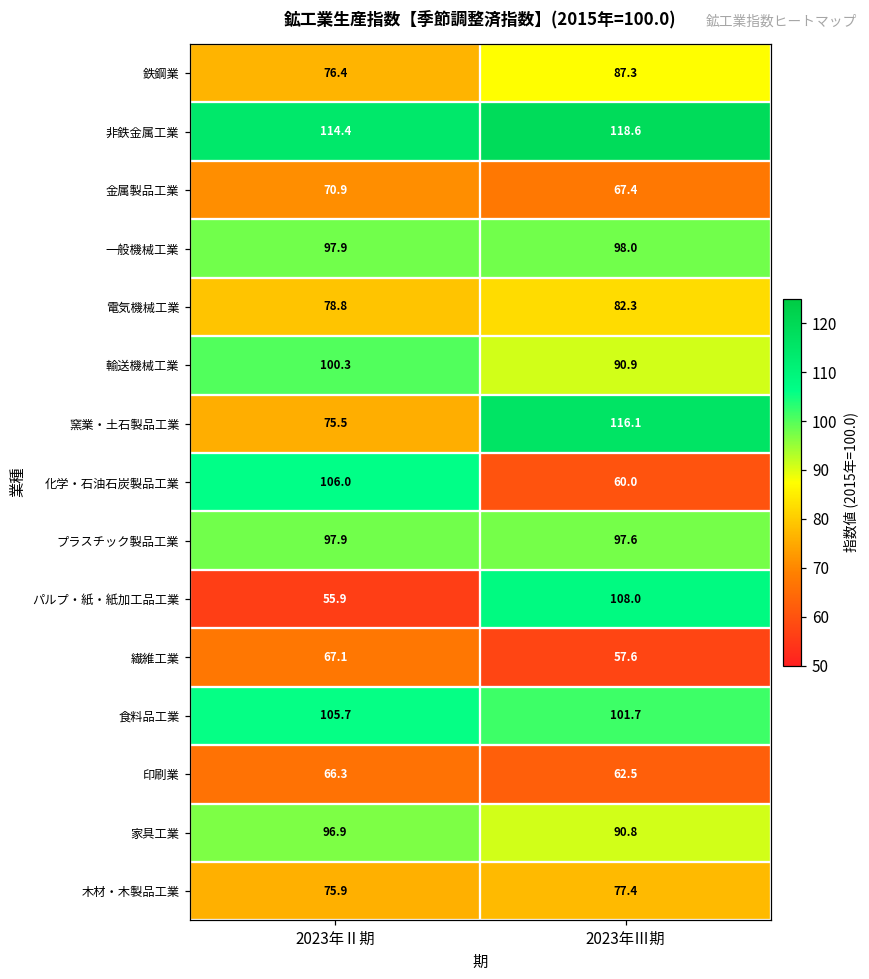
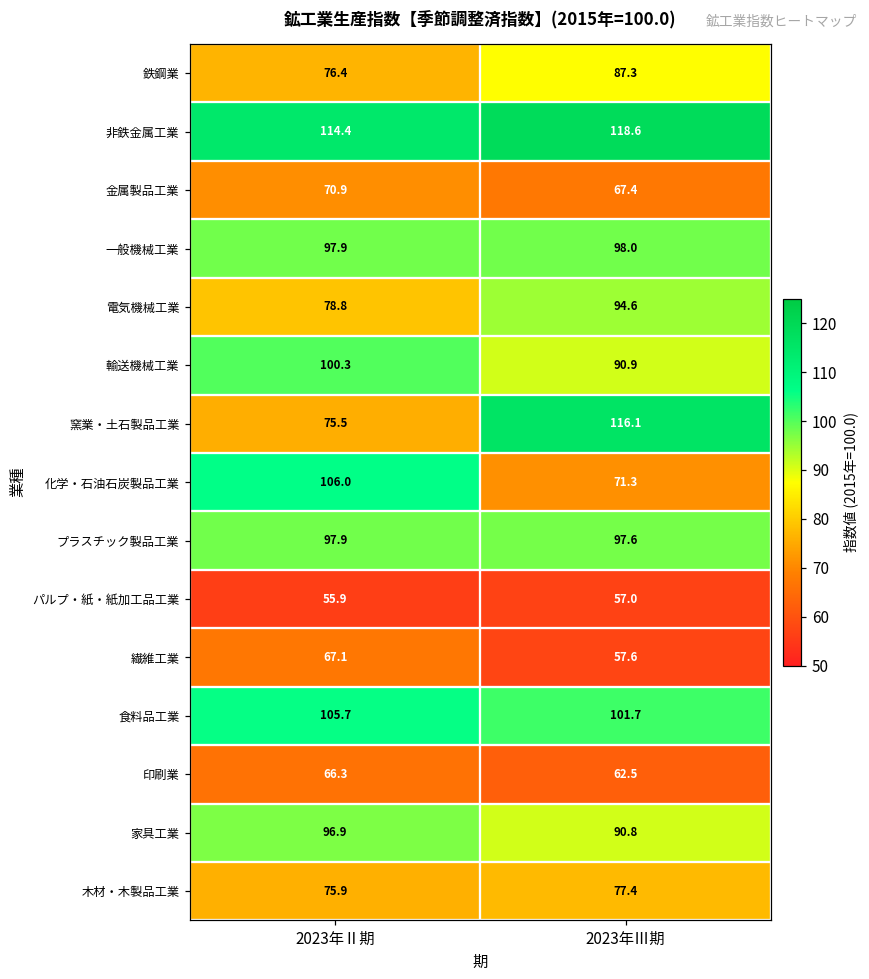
電気機械工業, 2023年Ⅲ期: 82.3 -> 94.6
化学・石油石炭製品工業, 2023年Ⅲ期: 60.0 -> 71.3
パルプ・紙・紙加工品工業, 2023年Ⅲ期: 108.0 -> 57.0
